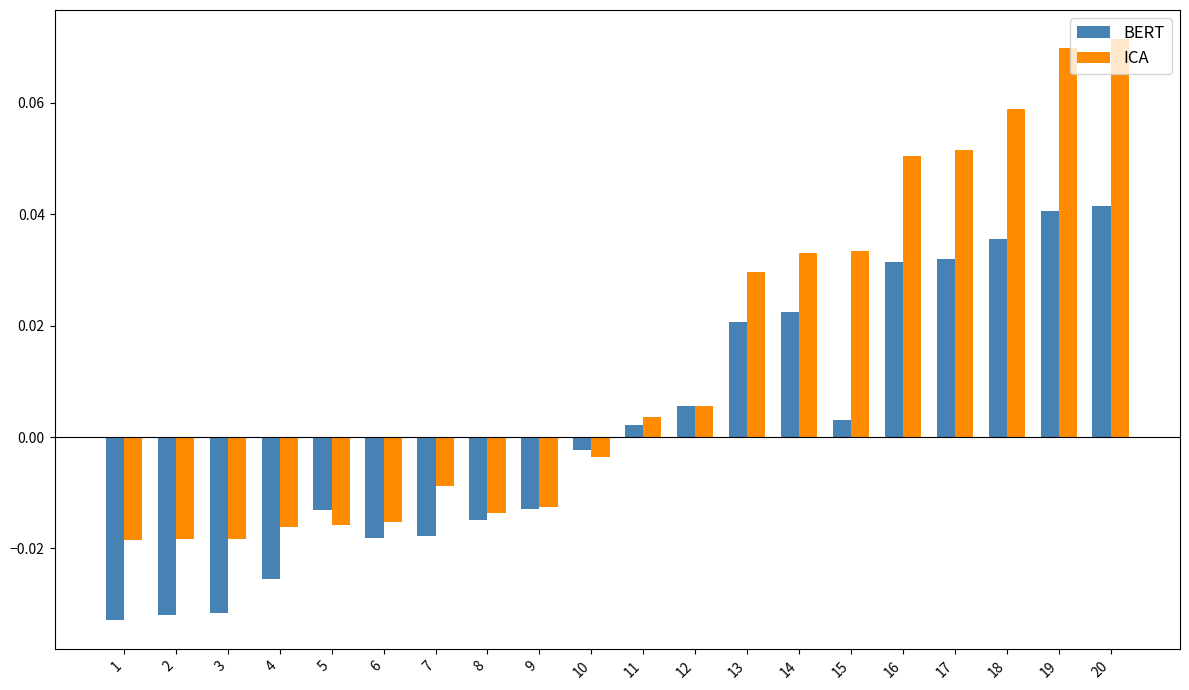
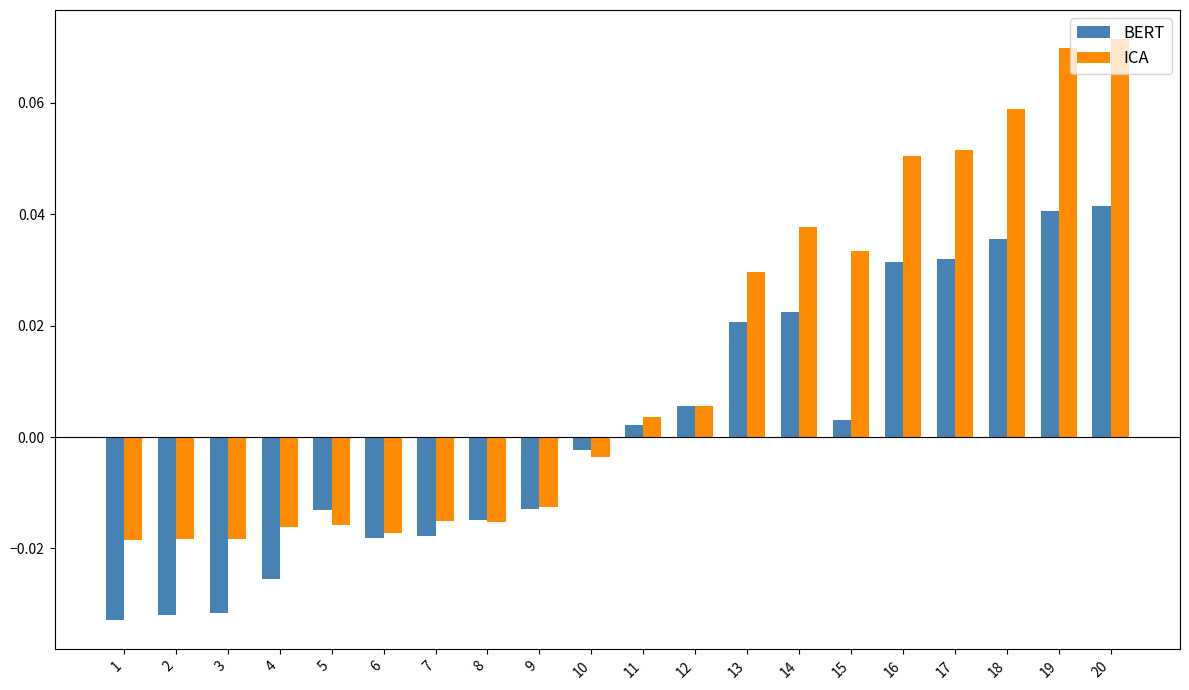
ICA, 6: -0.015 -> -0.017
ICA, 7: -0.009 -> -0.015
ICA, 8: -0.014 -> -0.015
ICA, 14: 0.033 -> 0.038
